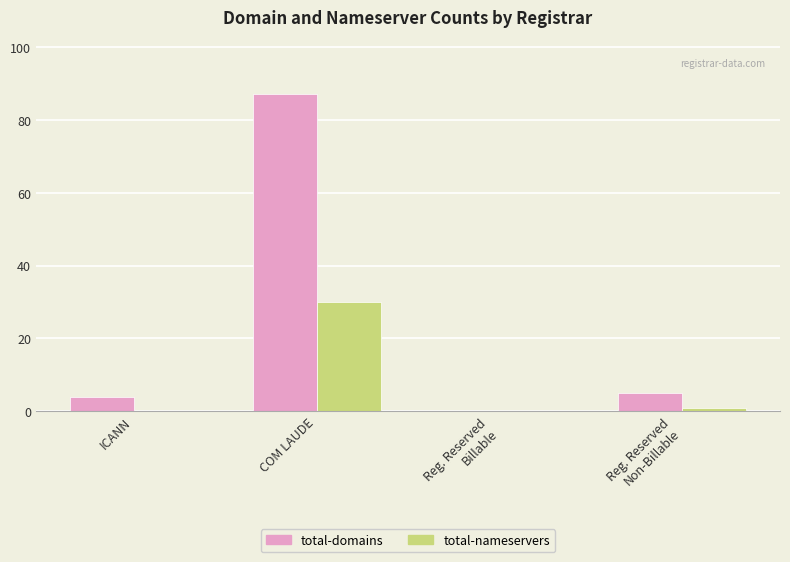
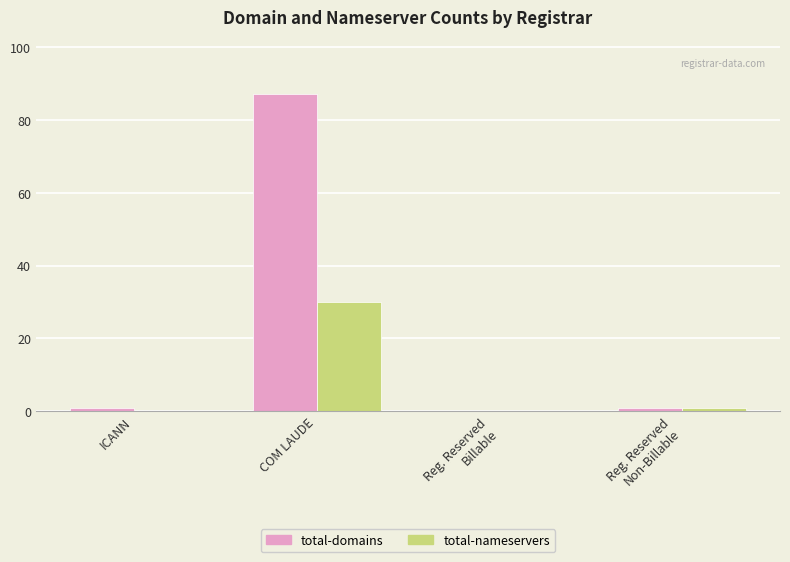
total-domains, ICANN: 4 -> 1
total-domains, Reg. Reserved Non-Billable: 5 -> 1
